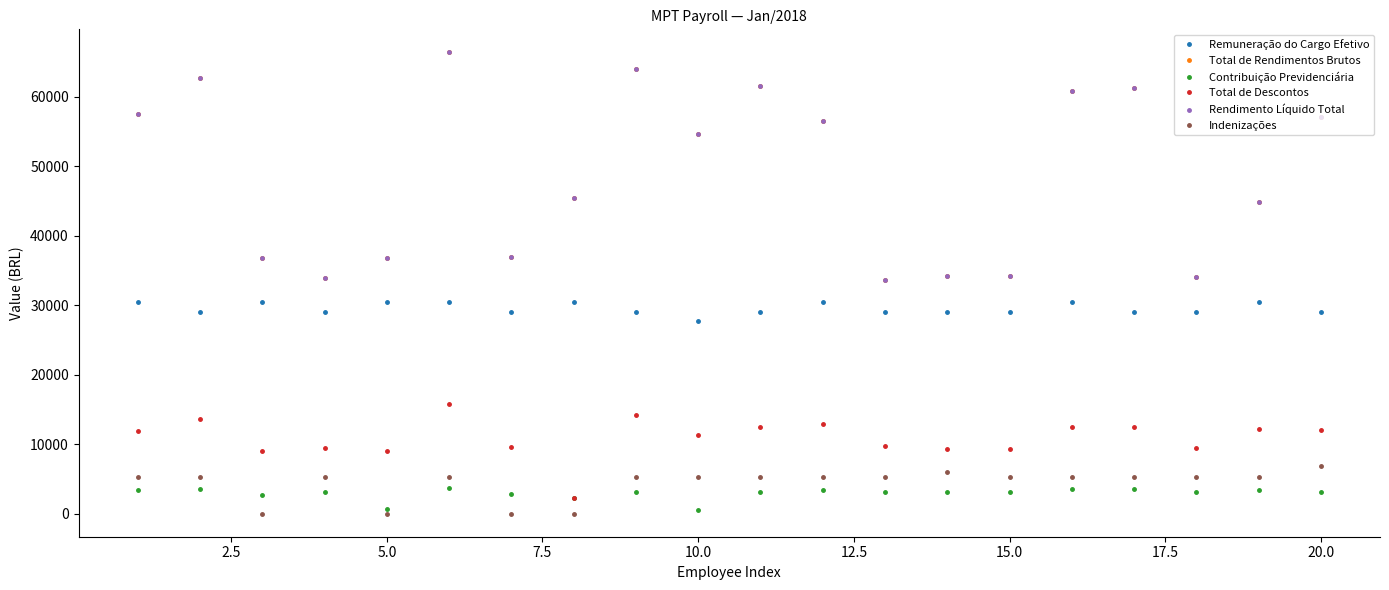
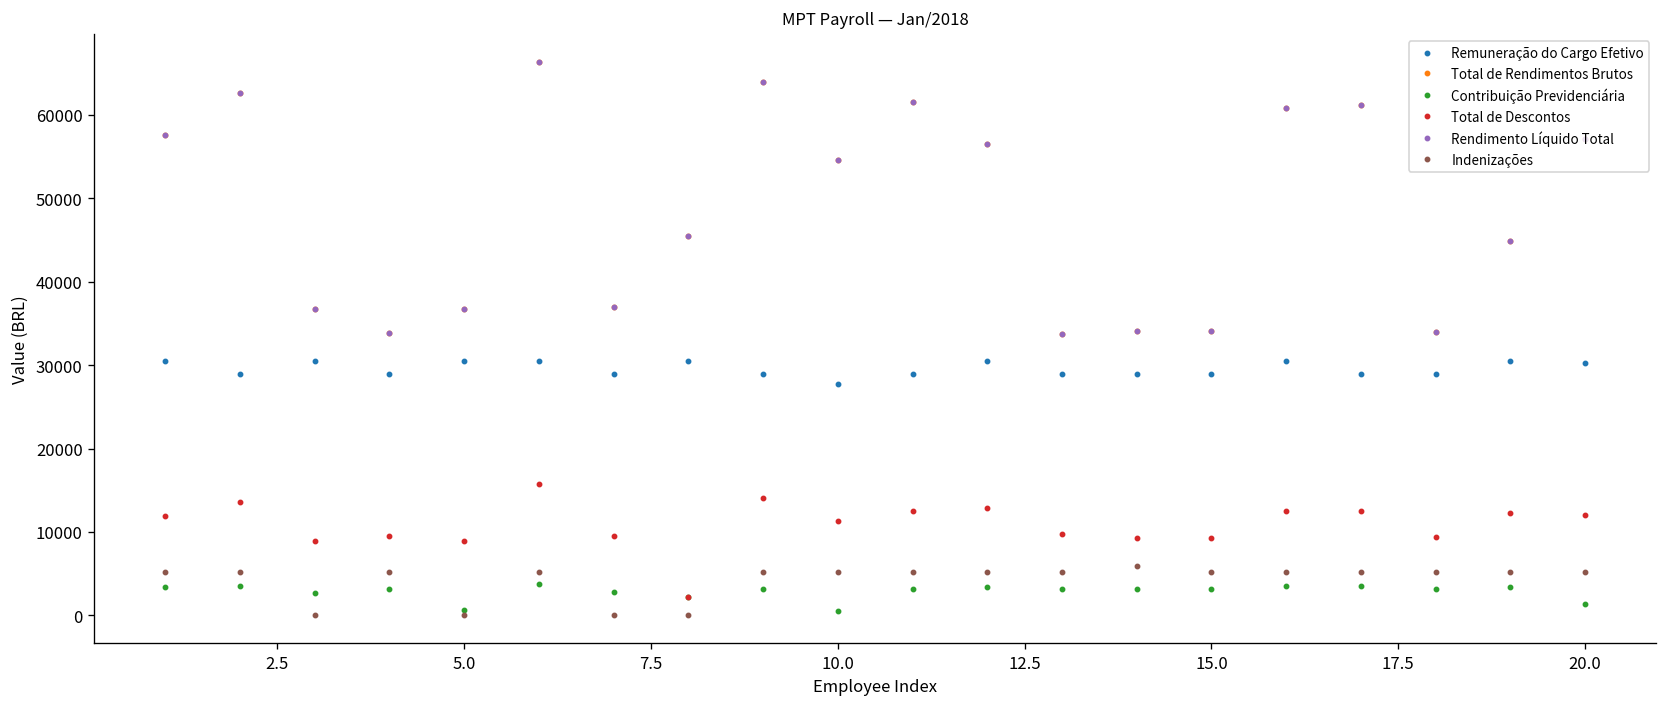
Remuneração do Cargo Efetivo, 20.0: 29000 -> 30000
Contribuição Previdenciária, 20.0: 3000 -> 1000
Indenizações, 20.0: 7000 -> 5000
